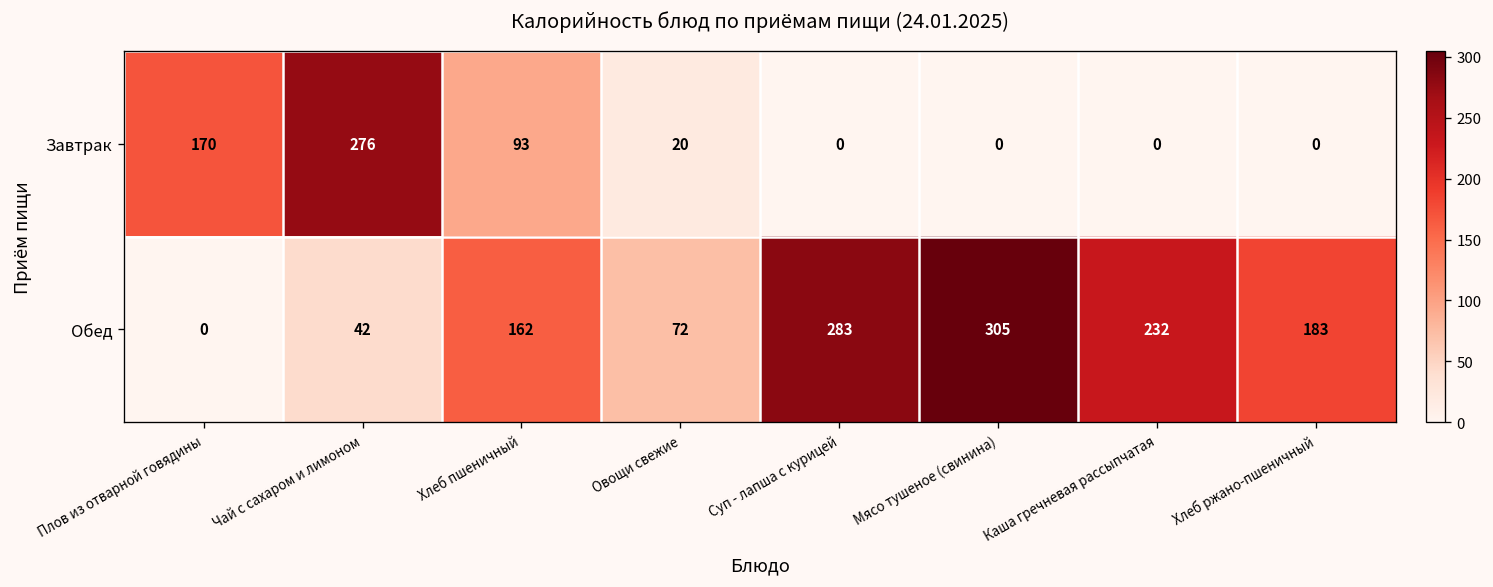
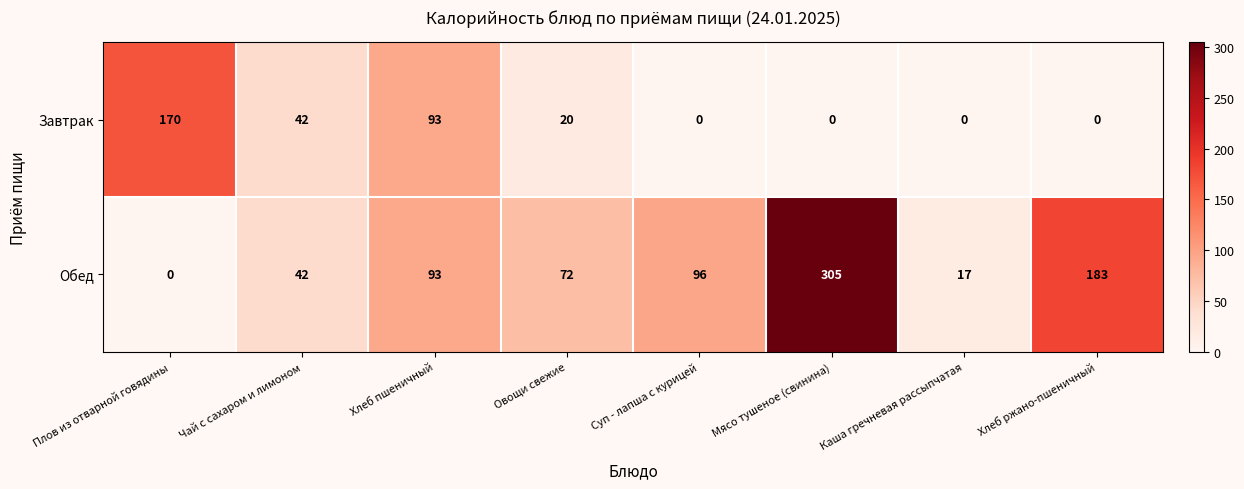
Завтрак, Чай с сахаром и лимоном: 276 -> 42
Обед, Хлеб пшеничный: 162 -> 93
Обед, Суп - лапша с курицей: 283 -> 96
Обед, Каша гречневая рассыпчатая: 232 -> 17
